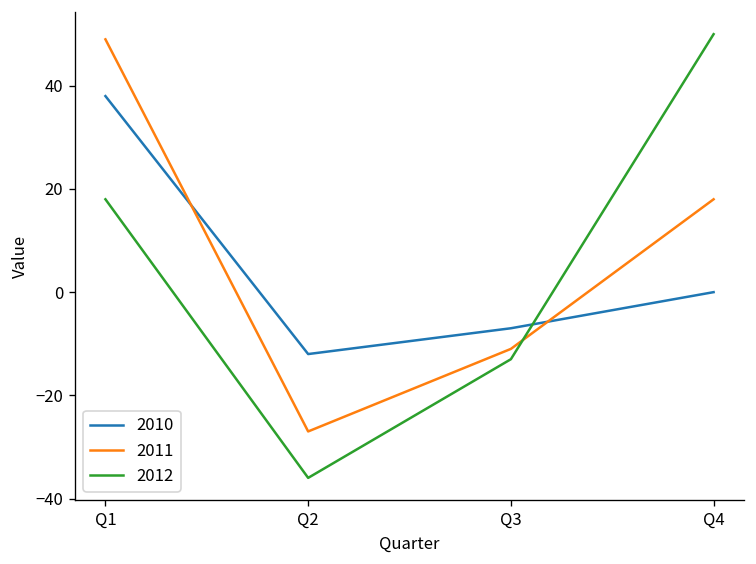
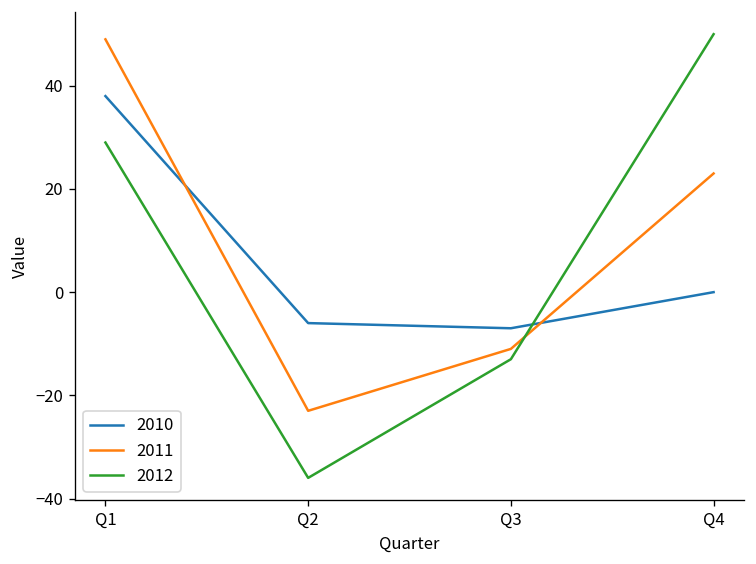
2012, Q1: 18 -> 29
2010, Q2: -12 -> -6
2011, Q2: -27 -> -23
2011, Q4: 18 -> 23
